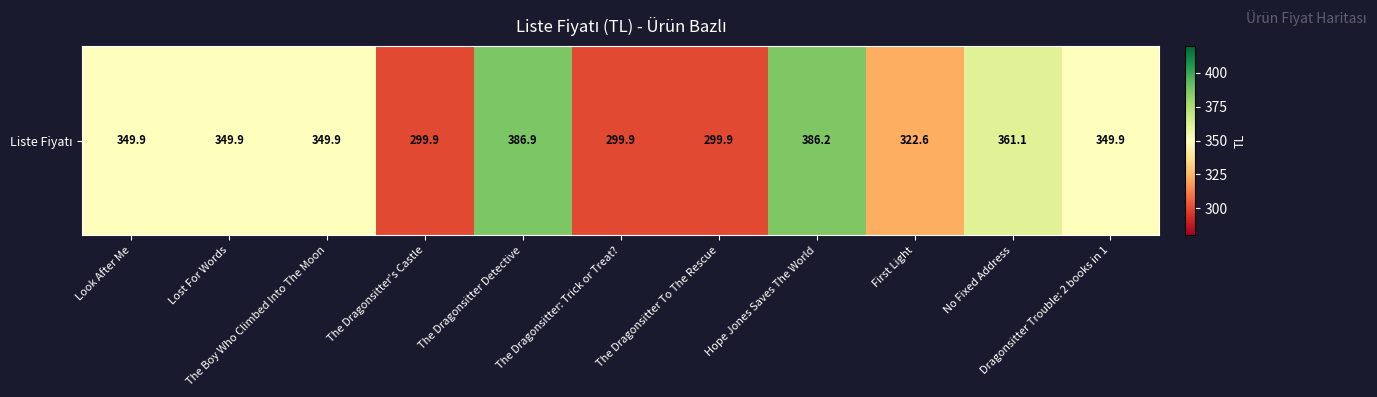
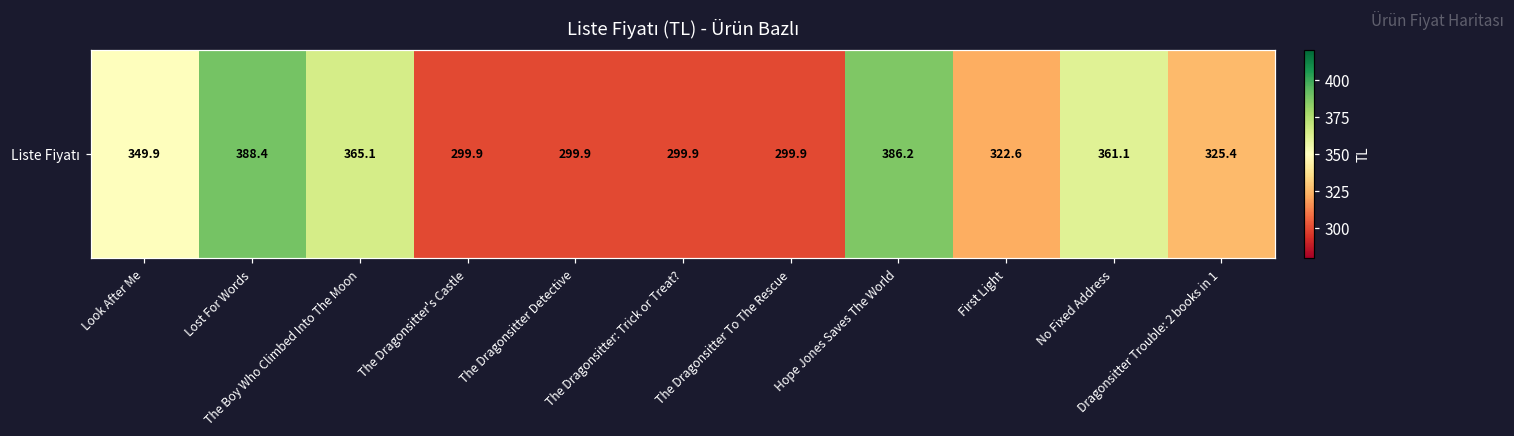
Liste Fiyatı, Lost For Words: 349.9 -> 388.4
Liste Fiyatı, The Boy Who Climbed Into The Moon: 349.9 -> 365.1
Liste Fiyatı, The Dragonsitter Detective: 386.9 -> 299.9
Liste Fiyatı, Dragonsitter Trouble: 2 books in 1: 349.9 -> 325.4
